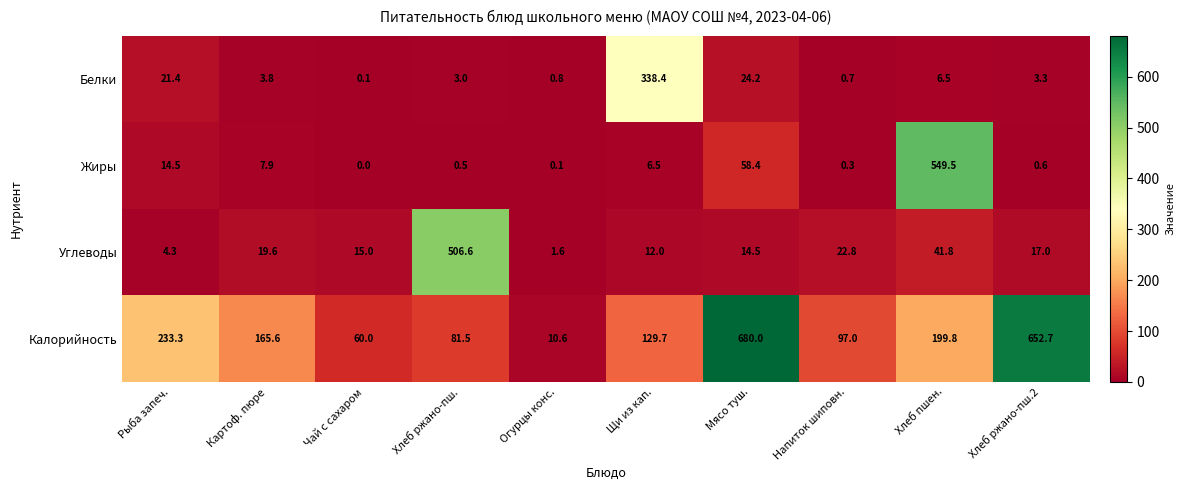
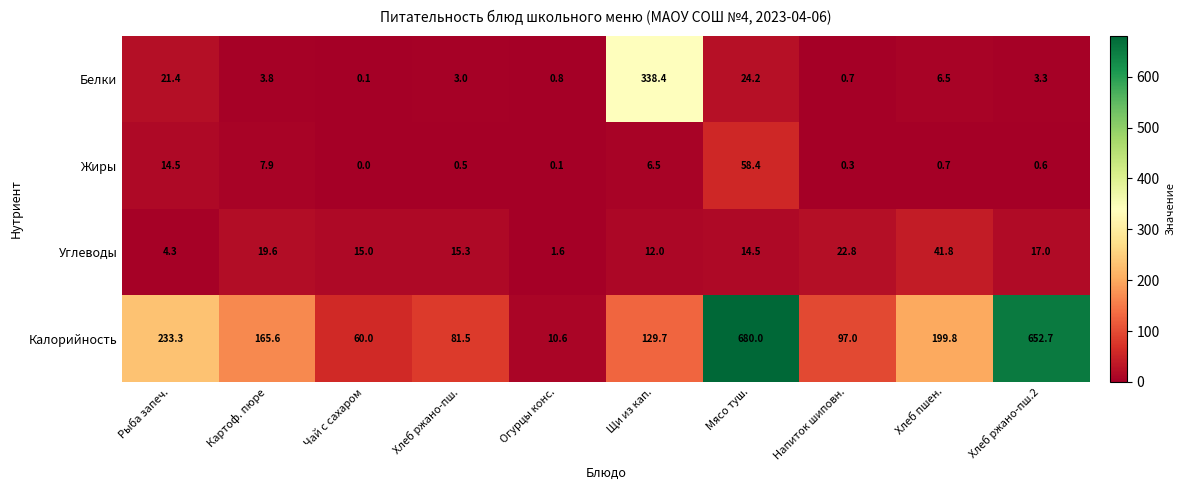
Жиры, Хлеб пшен.: 549.5 -> 0.7
Углеводы, Хлеб ржано-пш.: 506.6 -> 15.3
